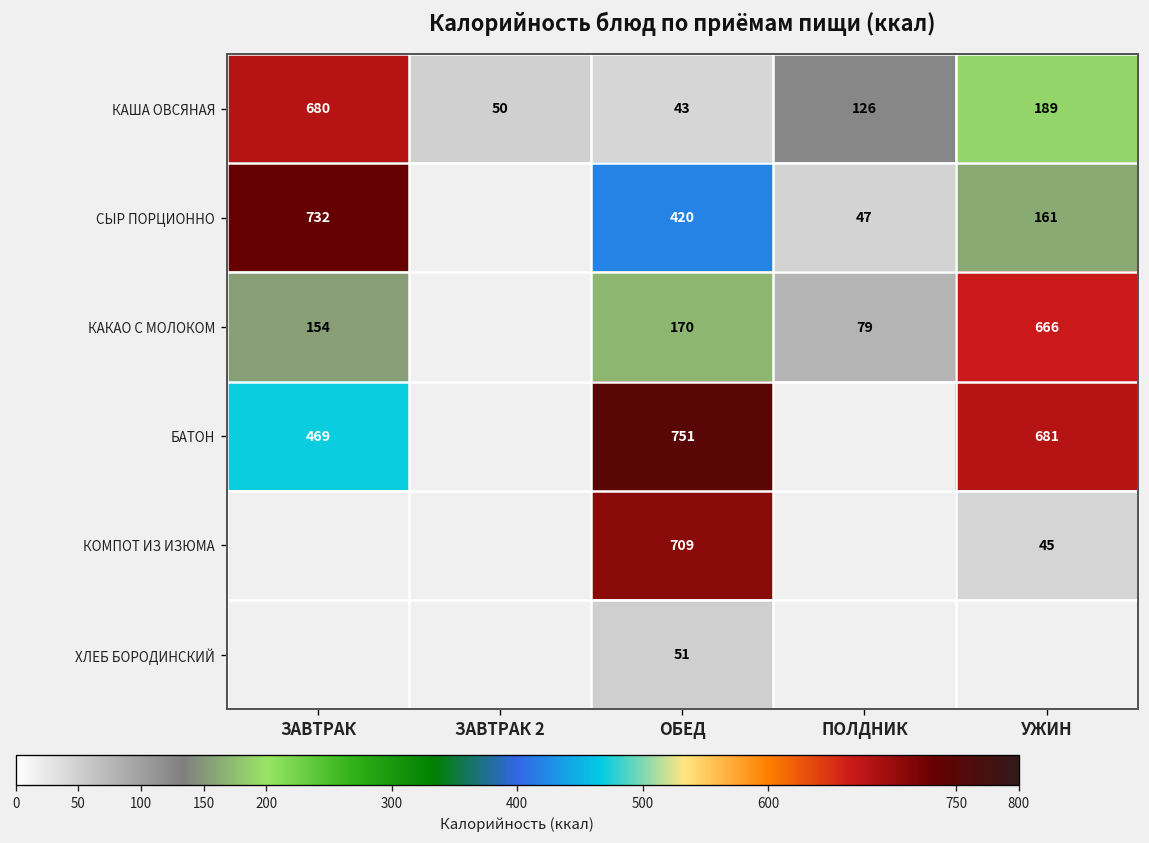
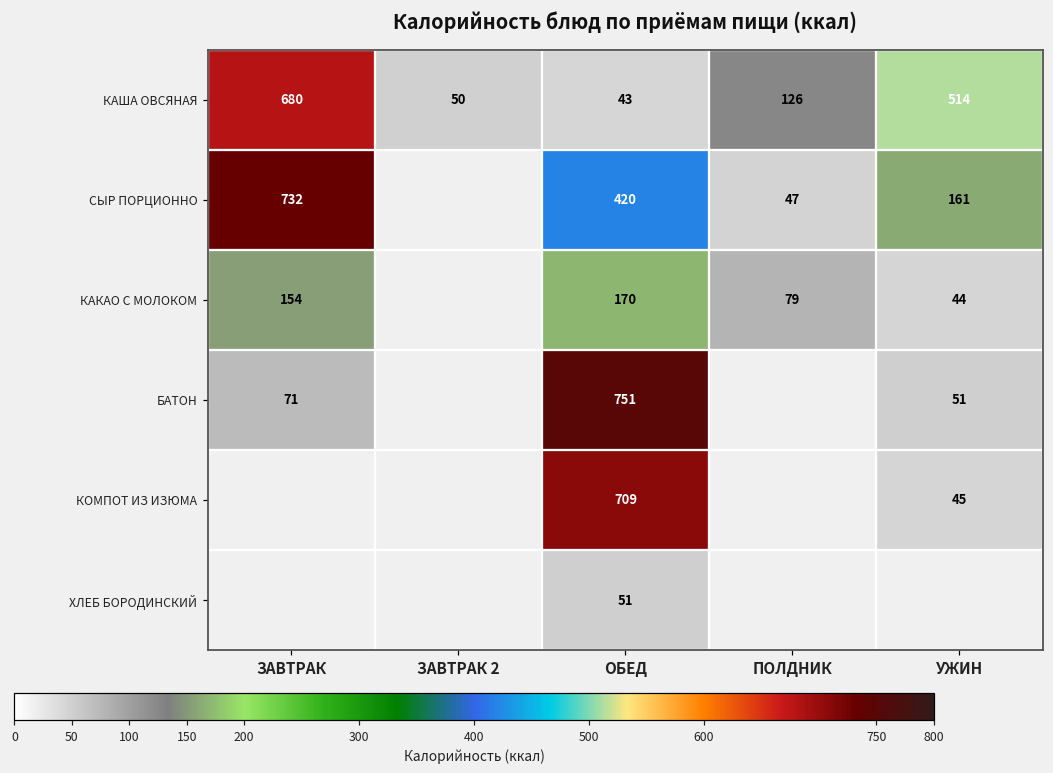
КАША ОВСЯНАЯ, УЖИН: 189 -> 514
КАКАО С МОЛОКОМ, УЖИН: 666 -> 44
БАТОН, ЗАВТРАК: 469 -> 71
БАТОН, УЖИН: 681 -> 51
